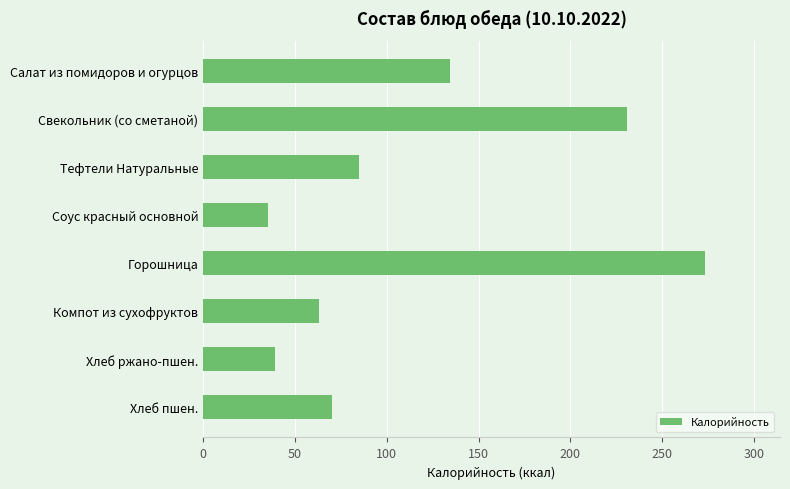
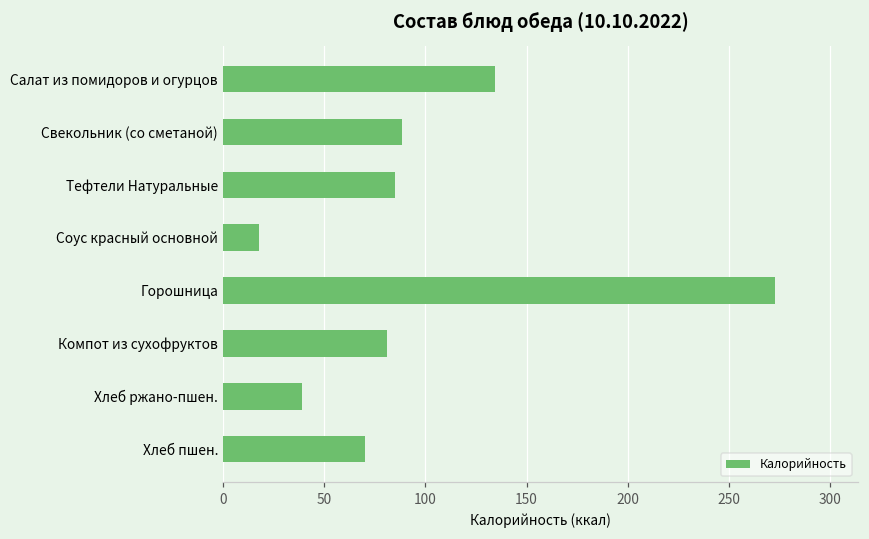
Свекольник (со сметаной): 231 -> 88
Соус красный основной: 35 -> 18
Компот из сухофруктов: 63 -> 81
